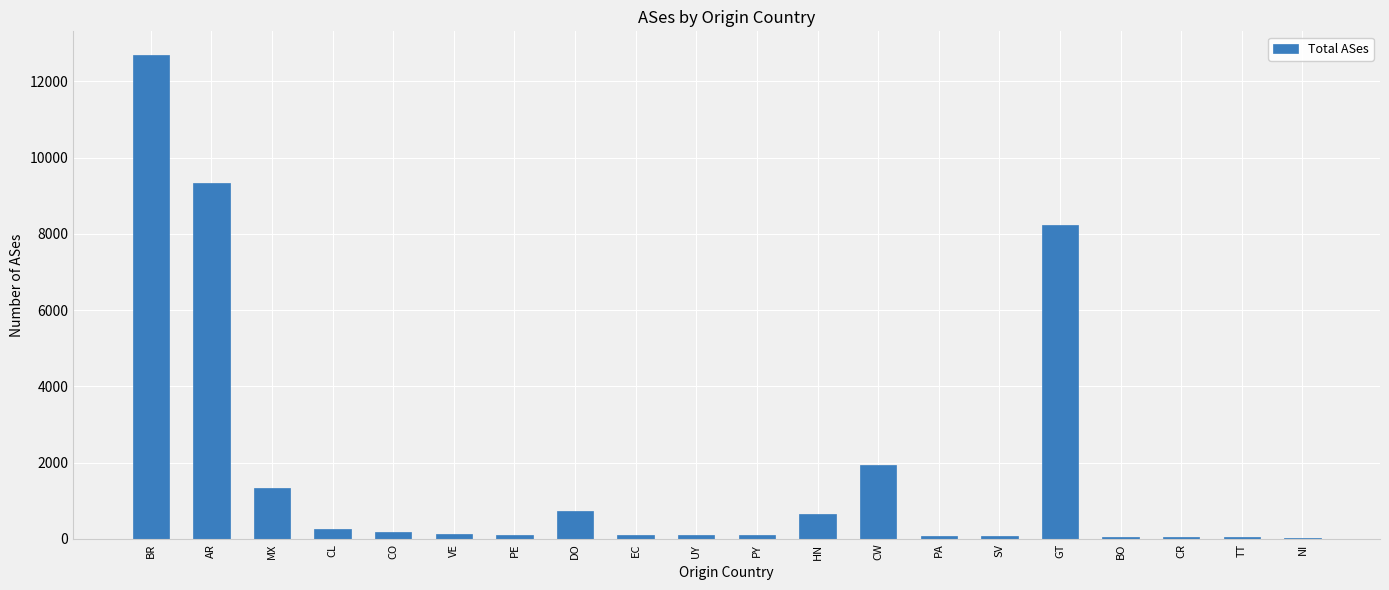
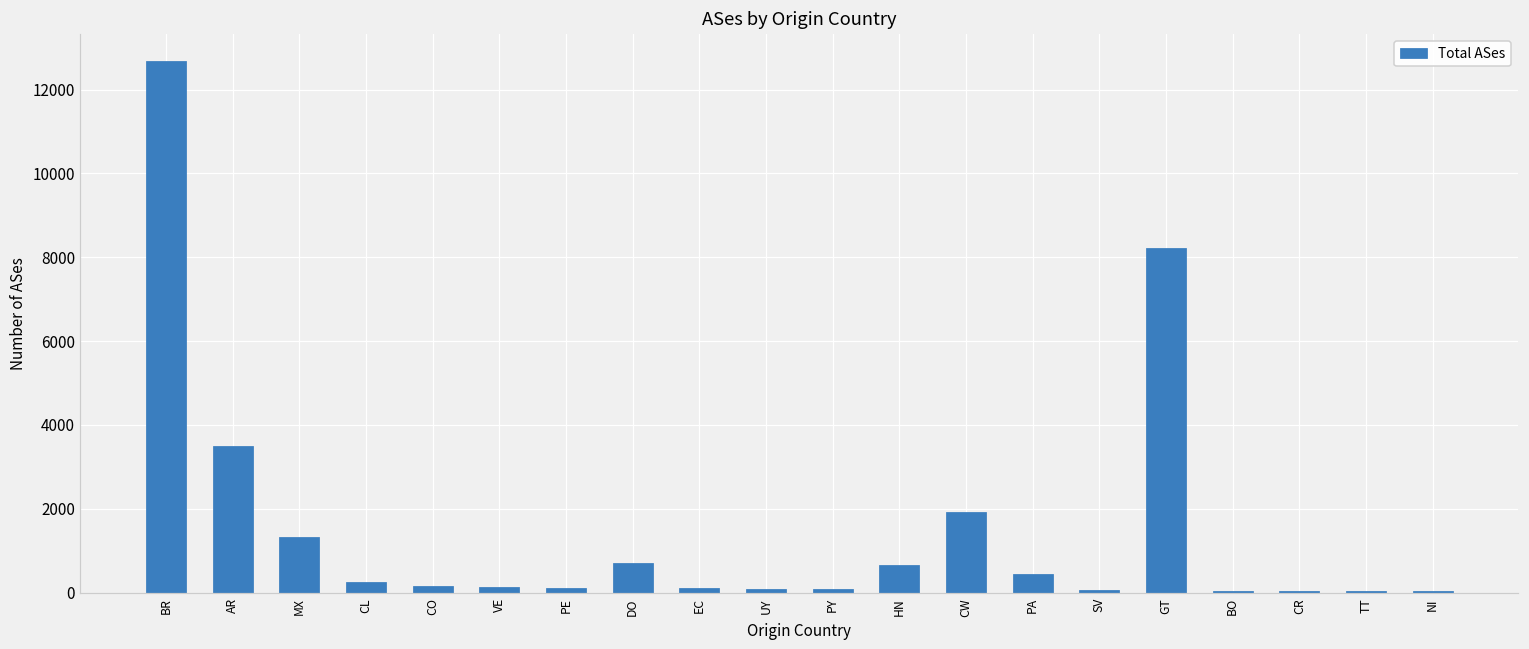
AR: 9300 -> 3500
PA: 100 -> 400
